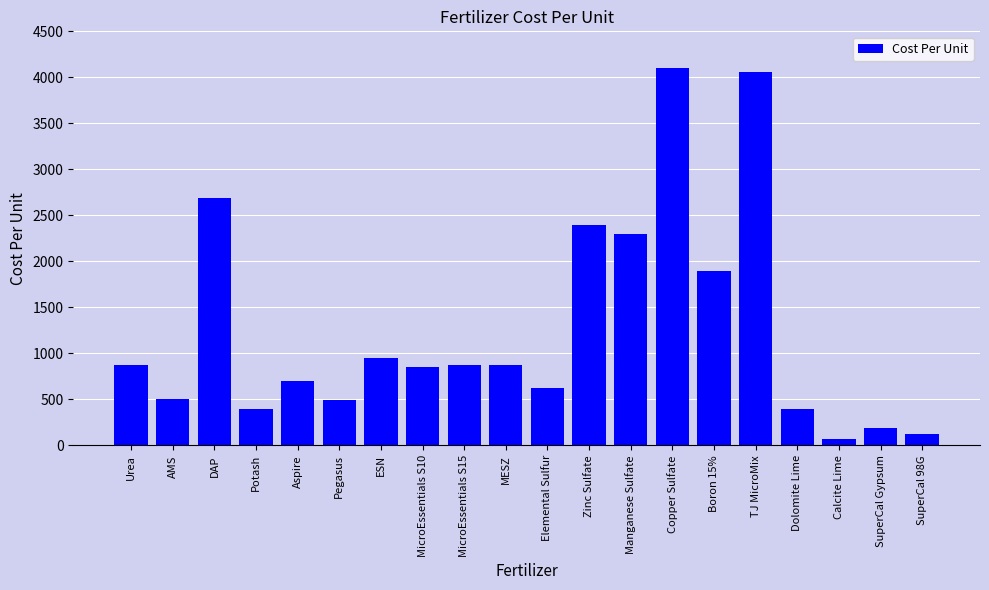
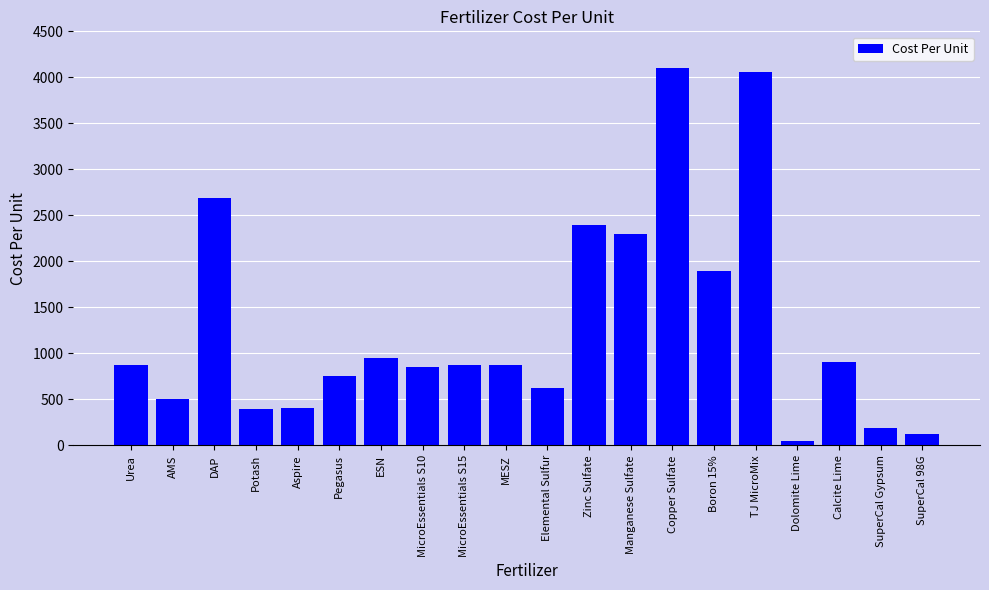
Aspire: 700 -> 400
Pegasus: 500 -> 800
Dolomite Lime: 400 -> 100
Calcite Lime: 100 -> 900
